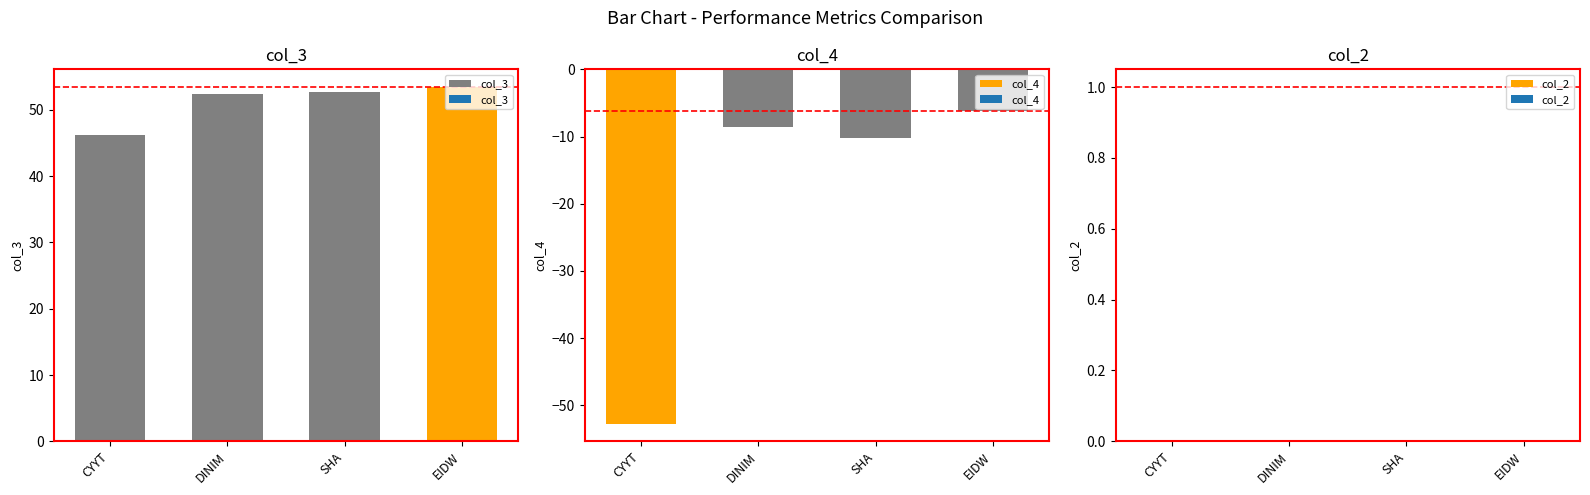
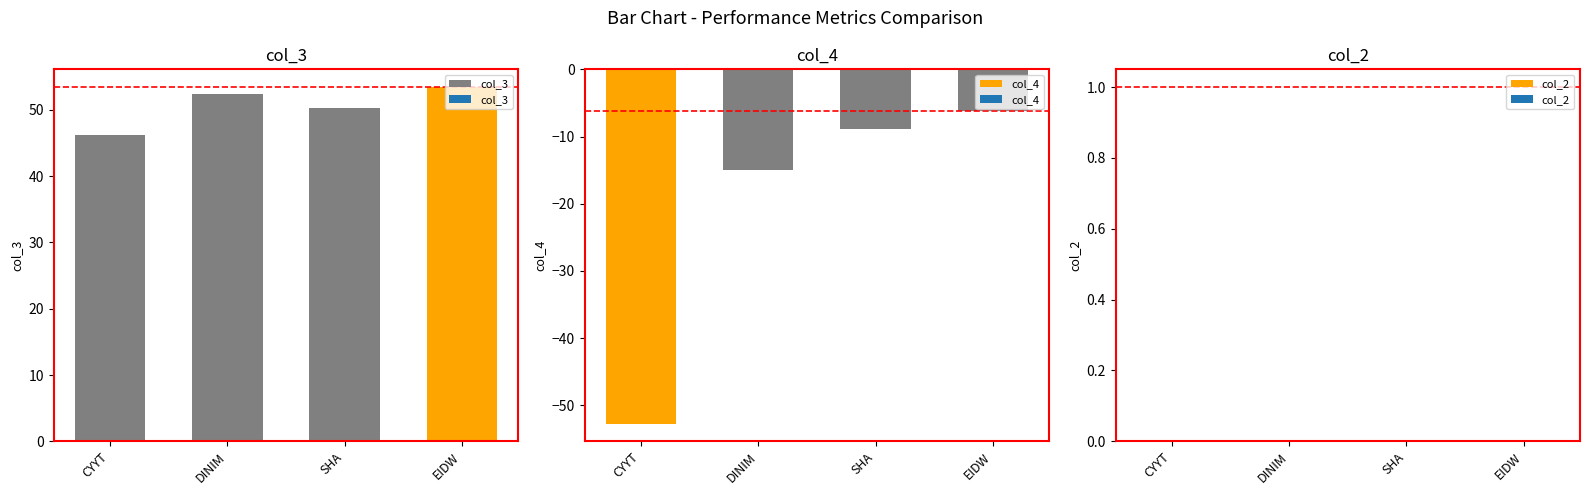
col_3, SHA: 53 -> 50
col_4, DINIM: -9 -> -15
col_4, SHA: -10 -> -9
